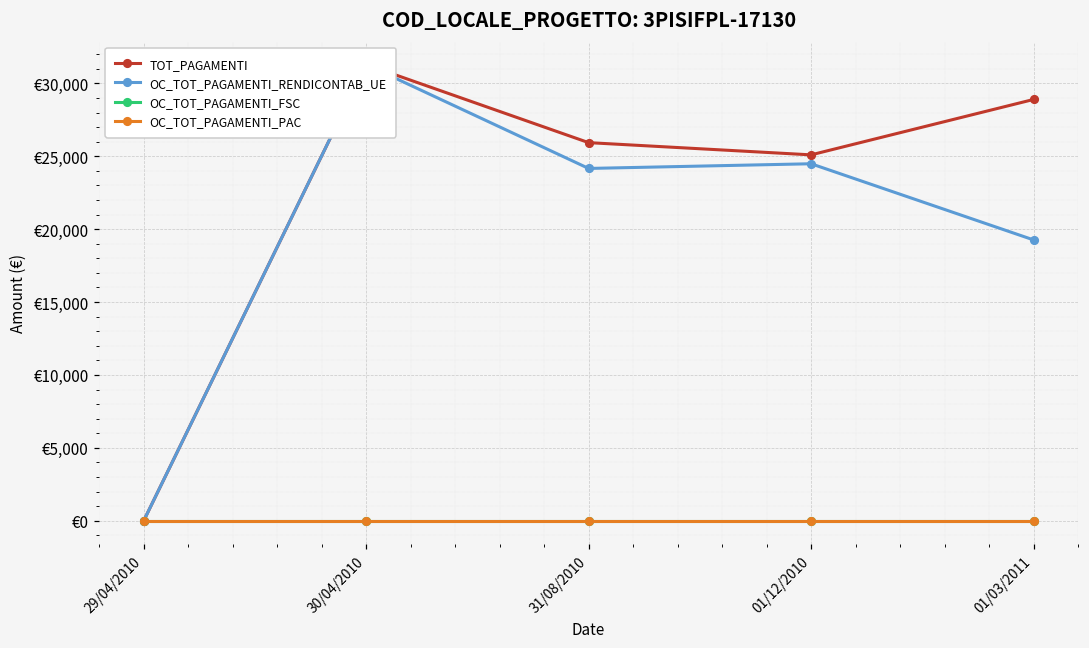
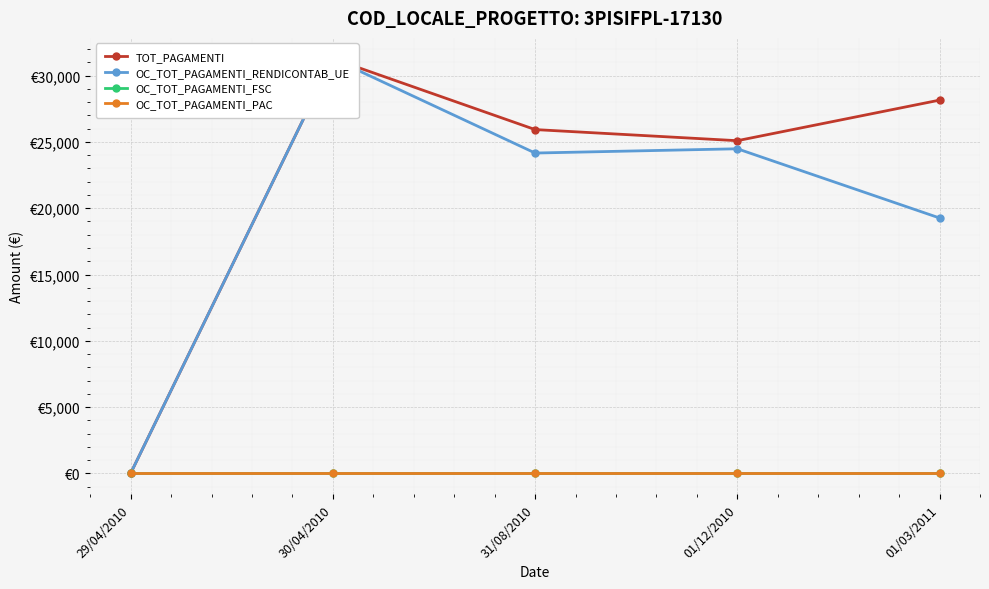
TOT_PAGAMENTI, 01/03/2011: €28,900 -> €28,200
